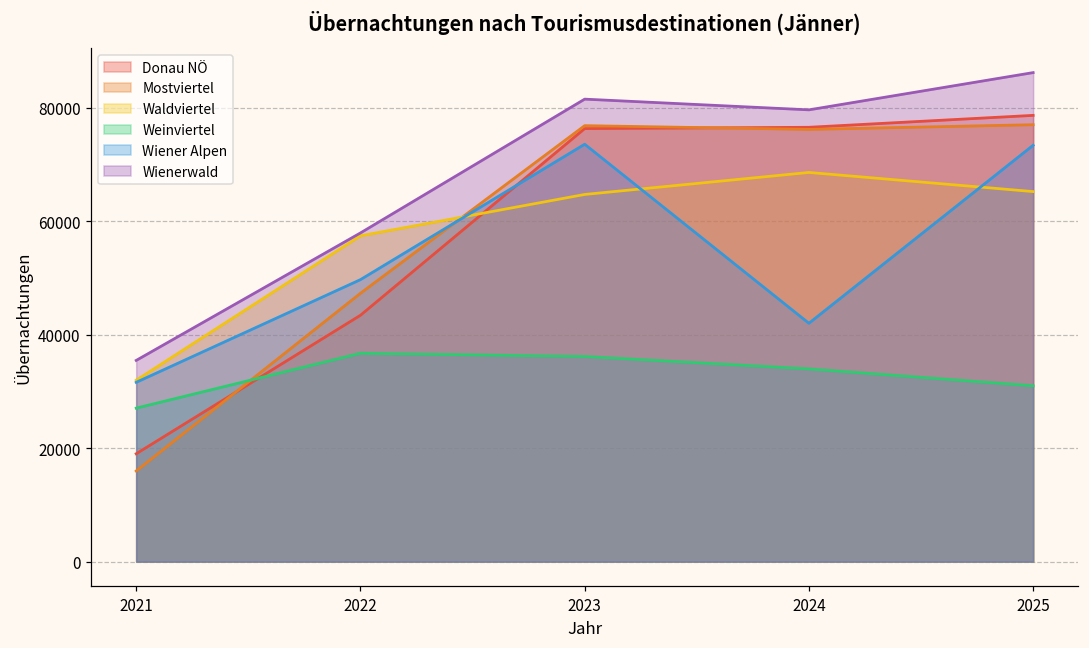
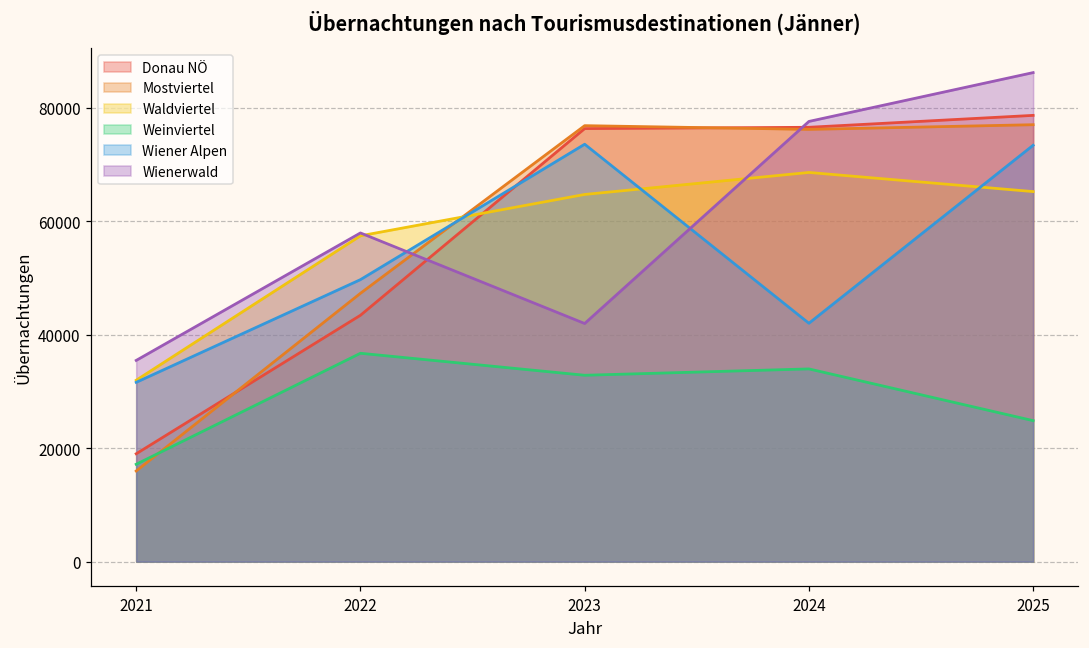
Weinviertel, 2021: 27000 -> 17000
Weinviertel, 2023: 36000 -> 33000
Wienerwald, 2023: 81000 -> 42000
Wienerwald, 2024: 80000 -> 78000
Weinviertel, 2025: 31000 -> 25000
